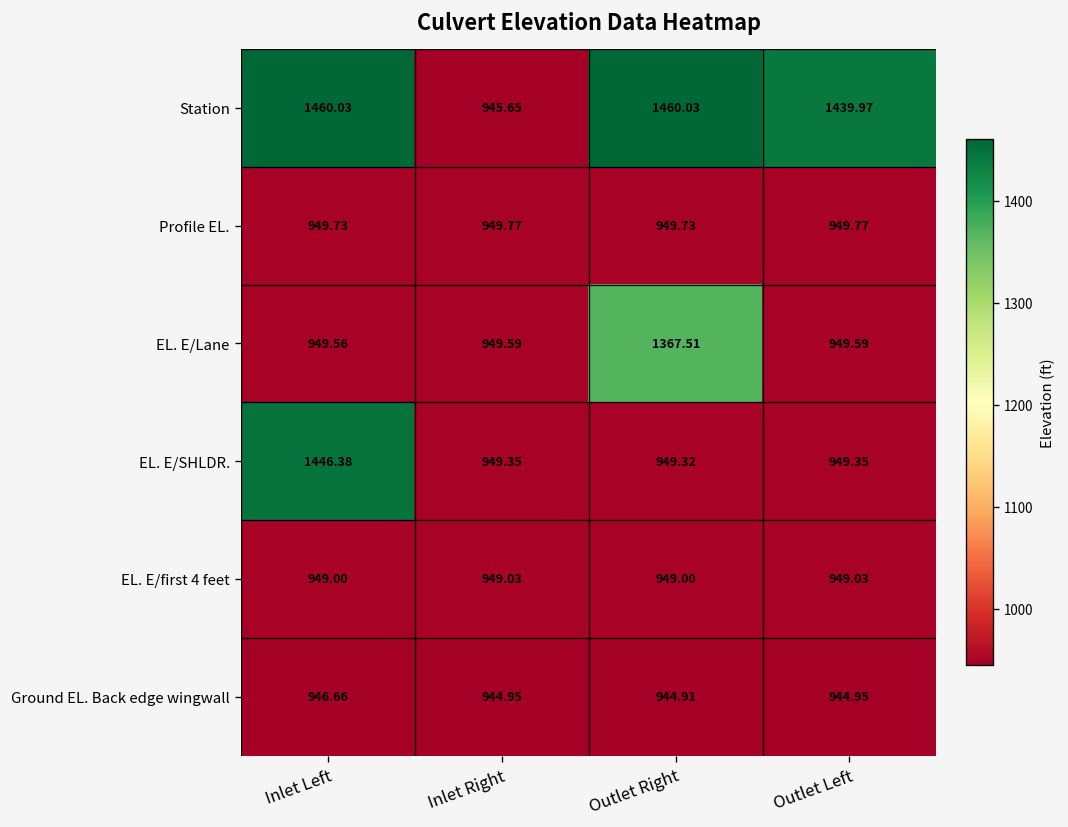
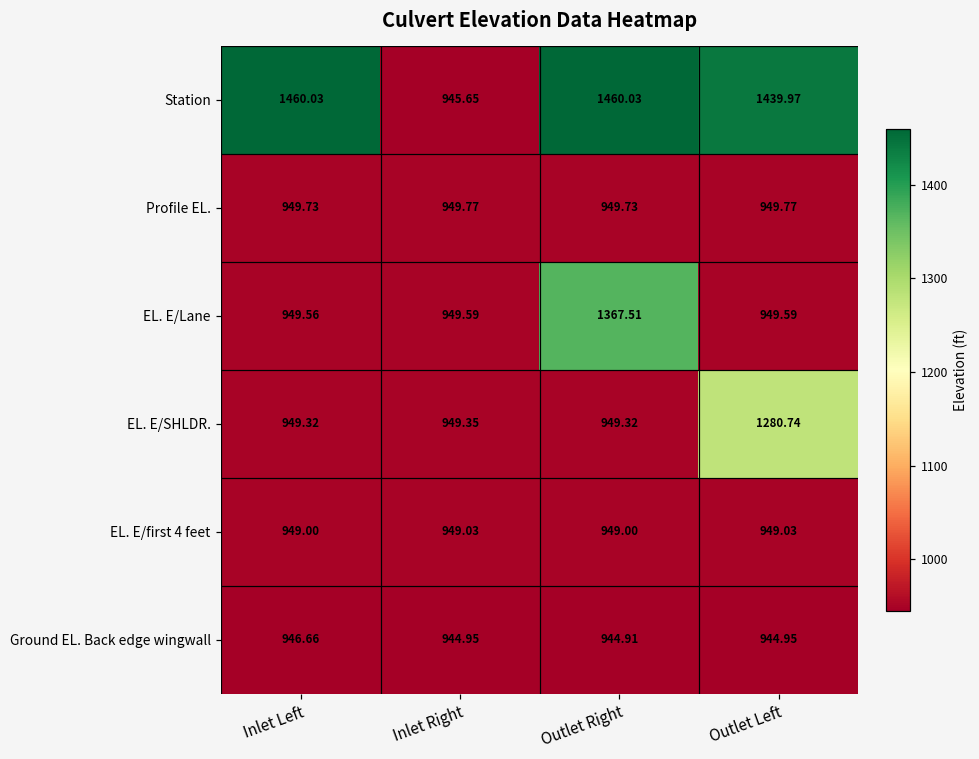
EL. E/SHLDR., Inlet Left: 1446.38 -> 949.32
EL. E/SHLDR., Outlet Left: 949.35 -> 1280.74
